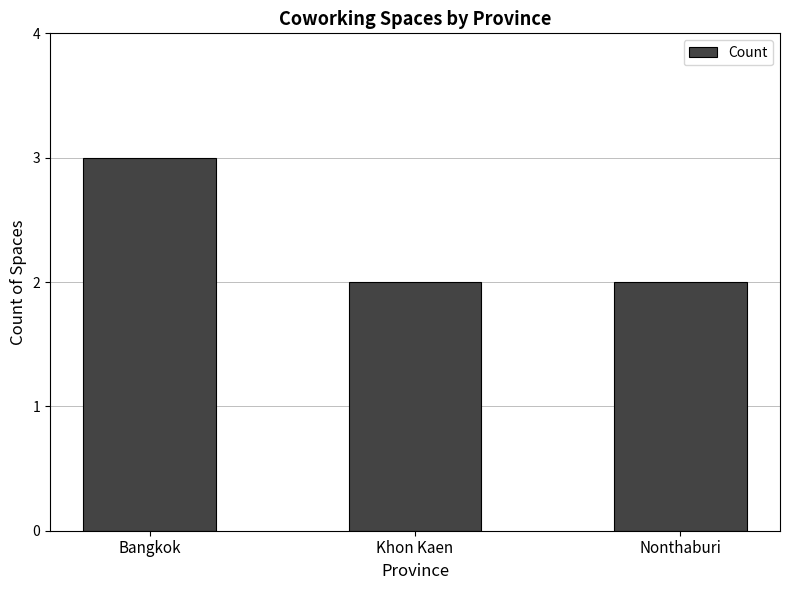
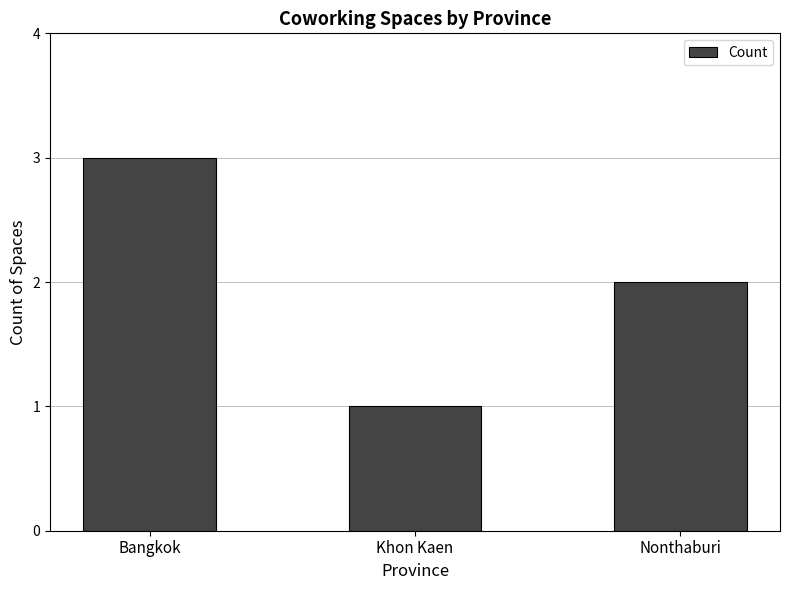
Khon Kaen: 2 -> 1
